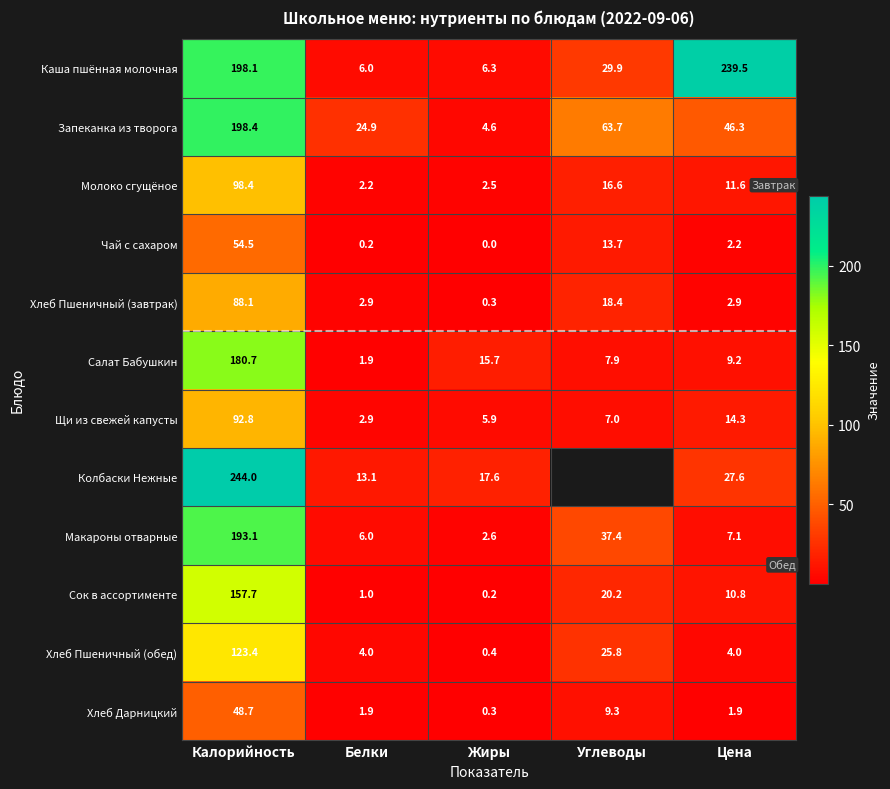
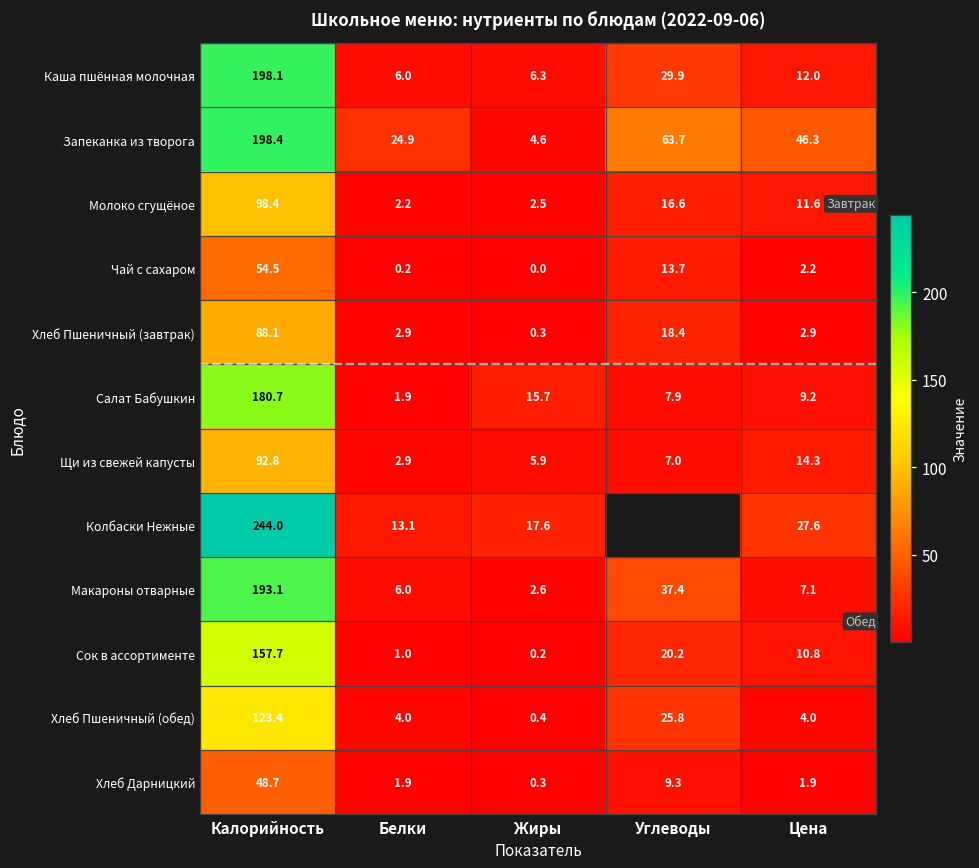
Каша пшённая молочная, Цена: 239.5 -> 12.0
